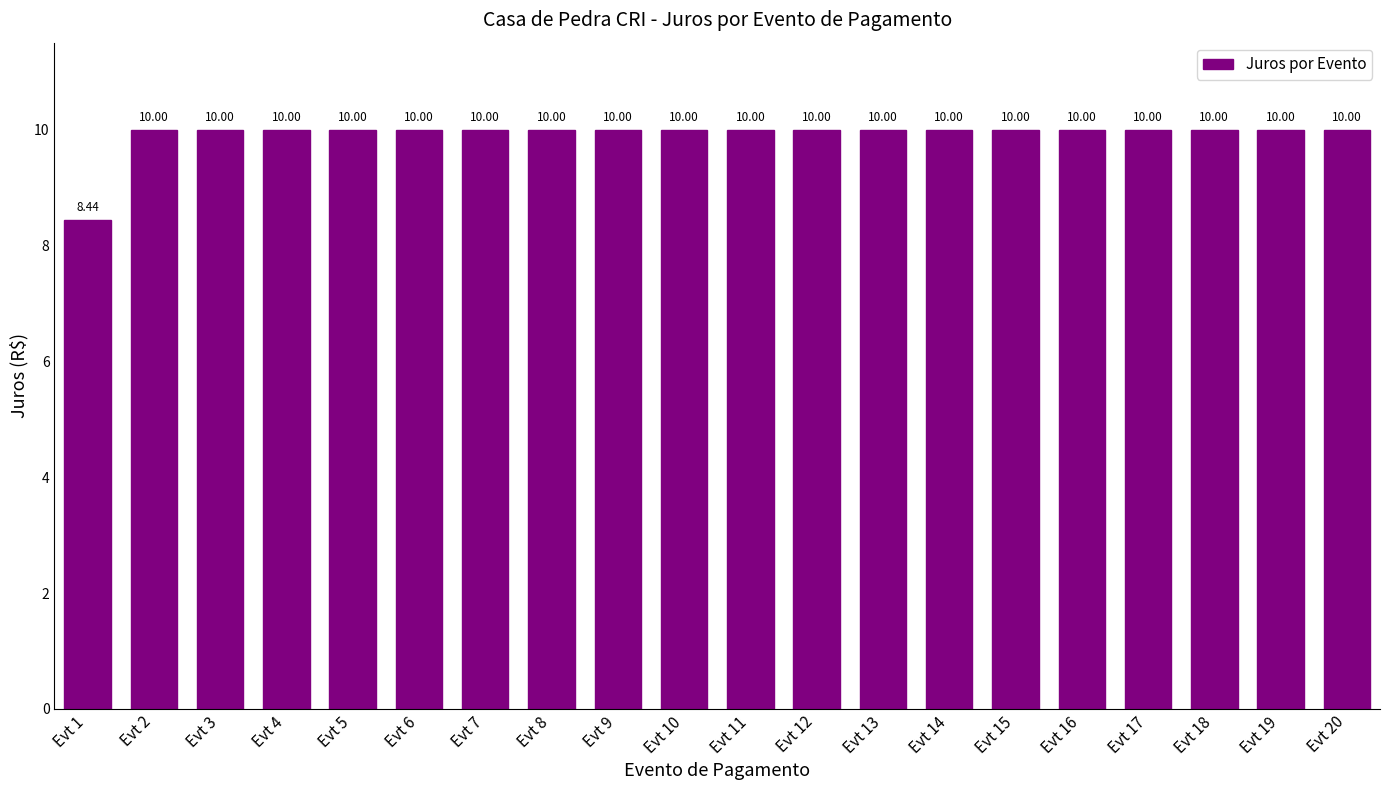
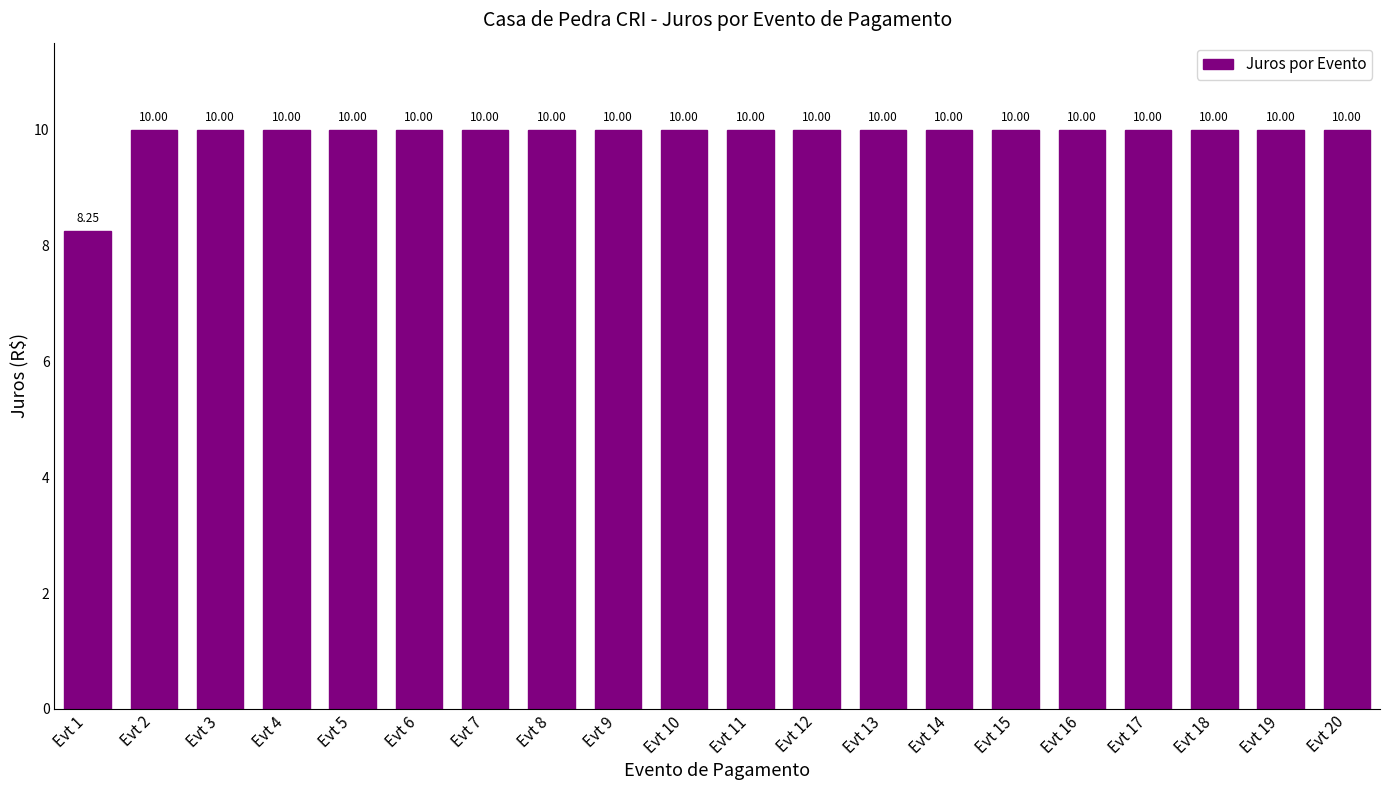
Evt 1: 8.44 -> 8.25
